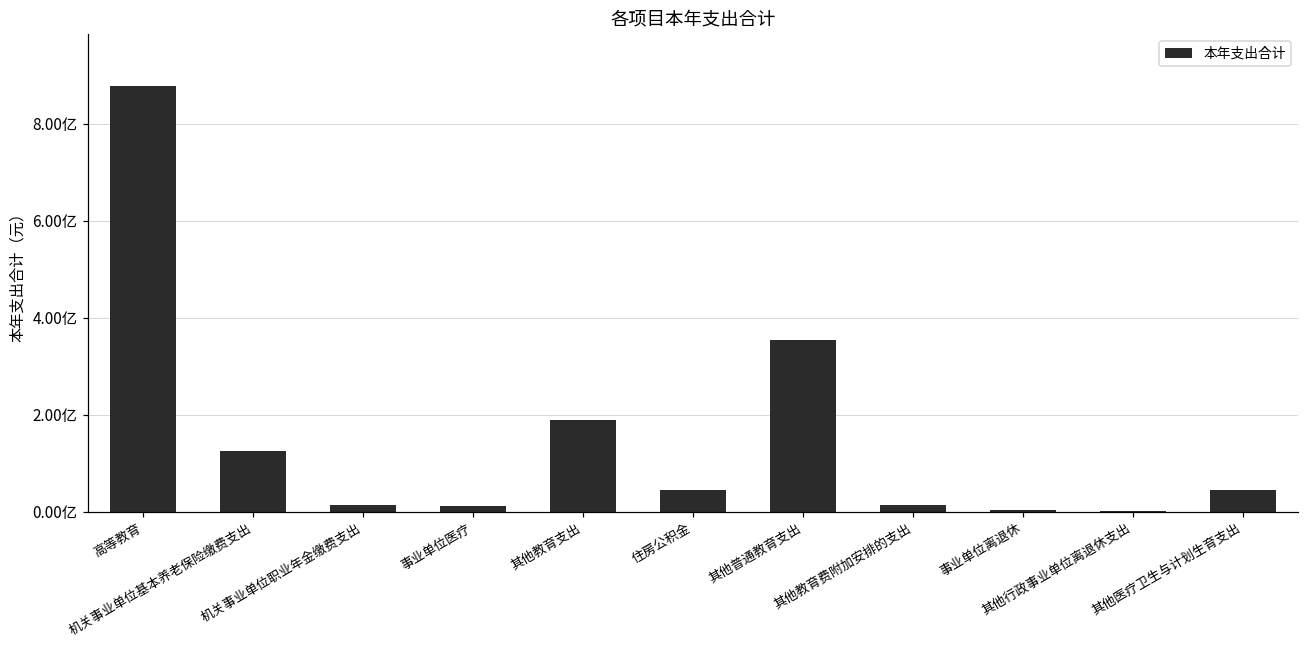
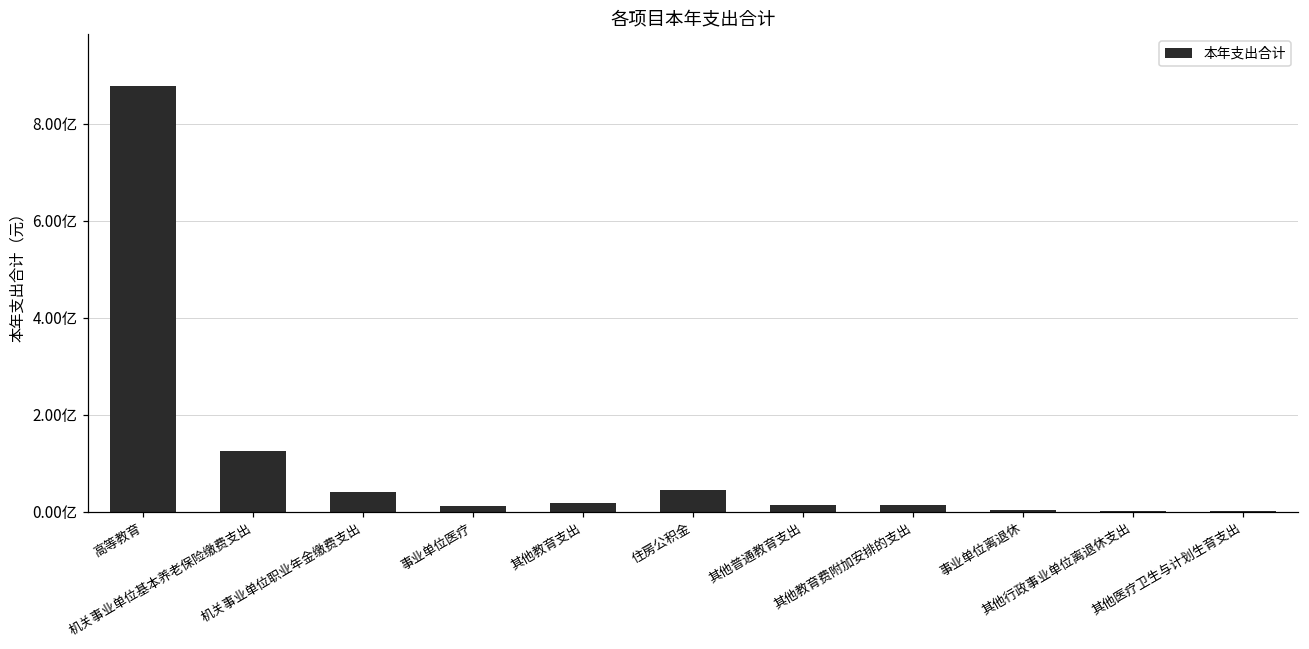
机关事业单位职业年金缴费支出: 0.1亿 -> 0.4亿
其他教育支出: 1.9亿 -> 0.2亿
其他普通教育支出: 3.5亿 -> 0.1亿
其他医疗卫生与计划生育支出: 0.4亿 -> 0.0亿
